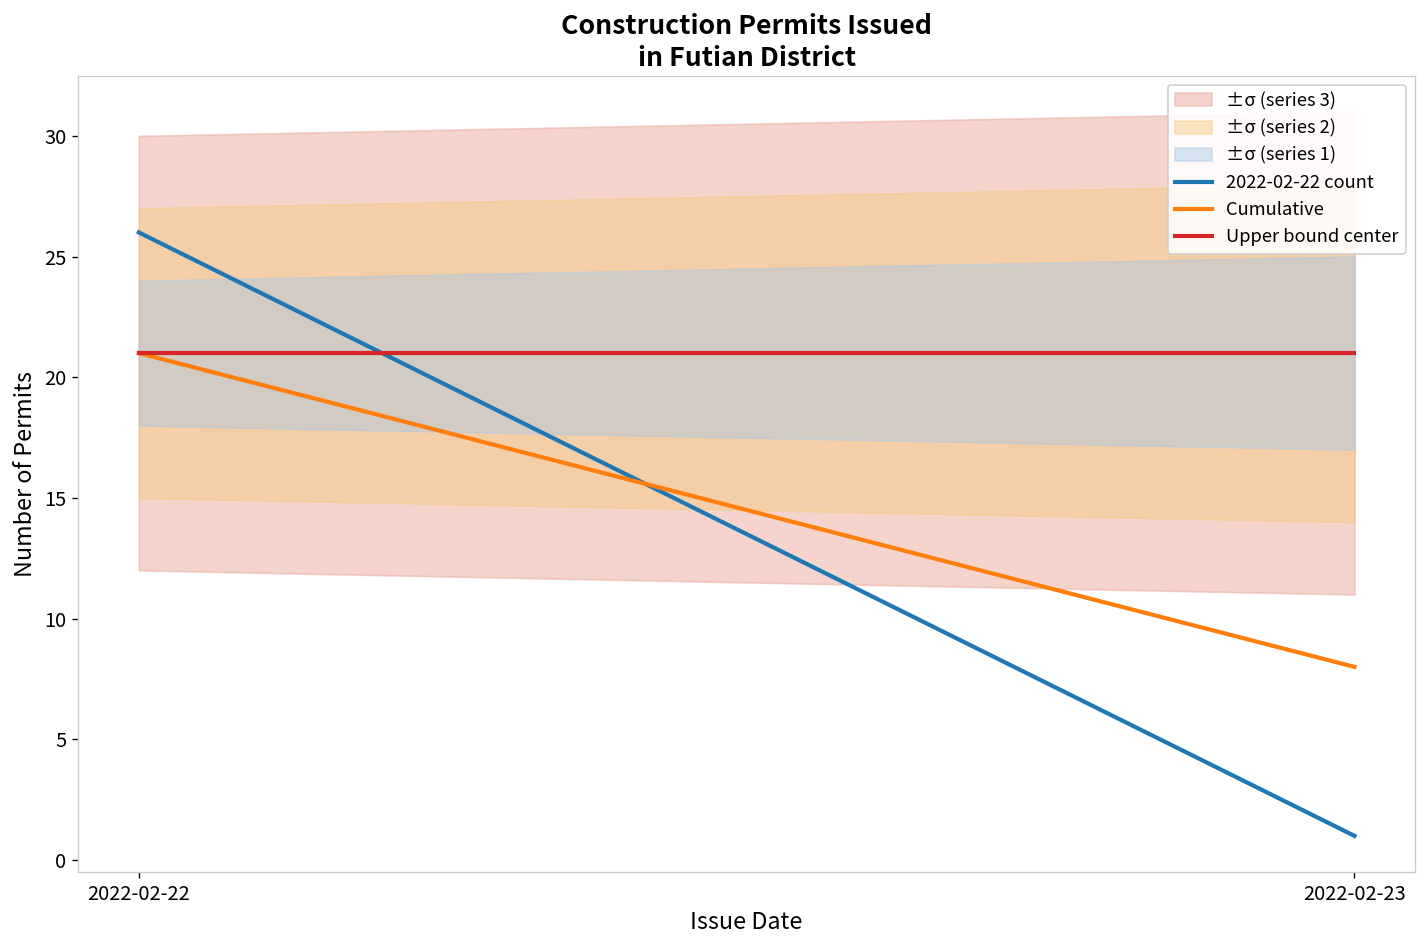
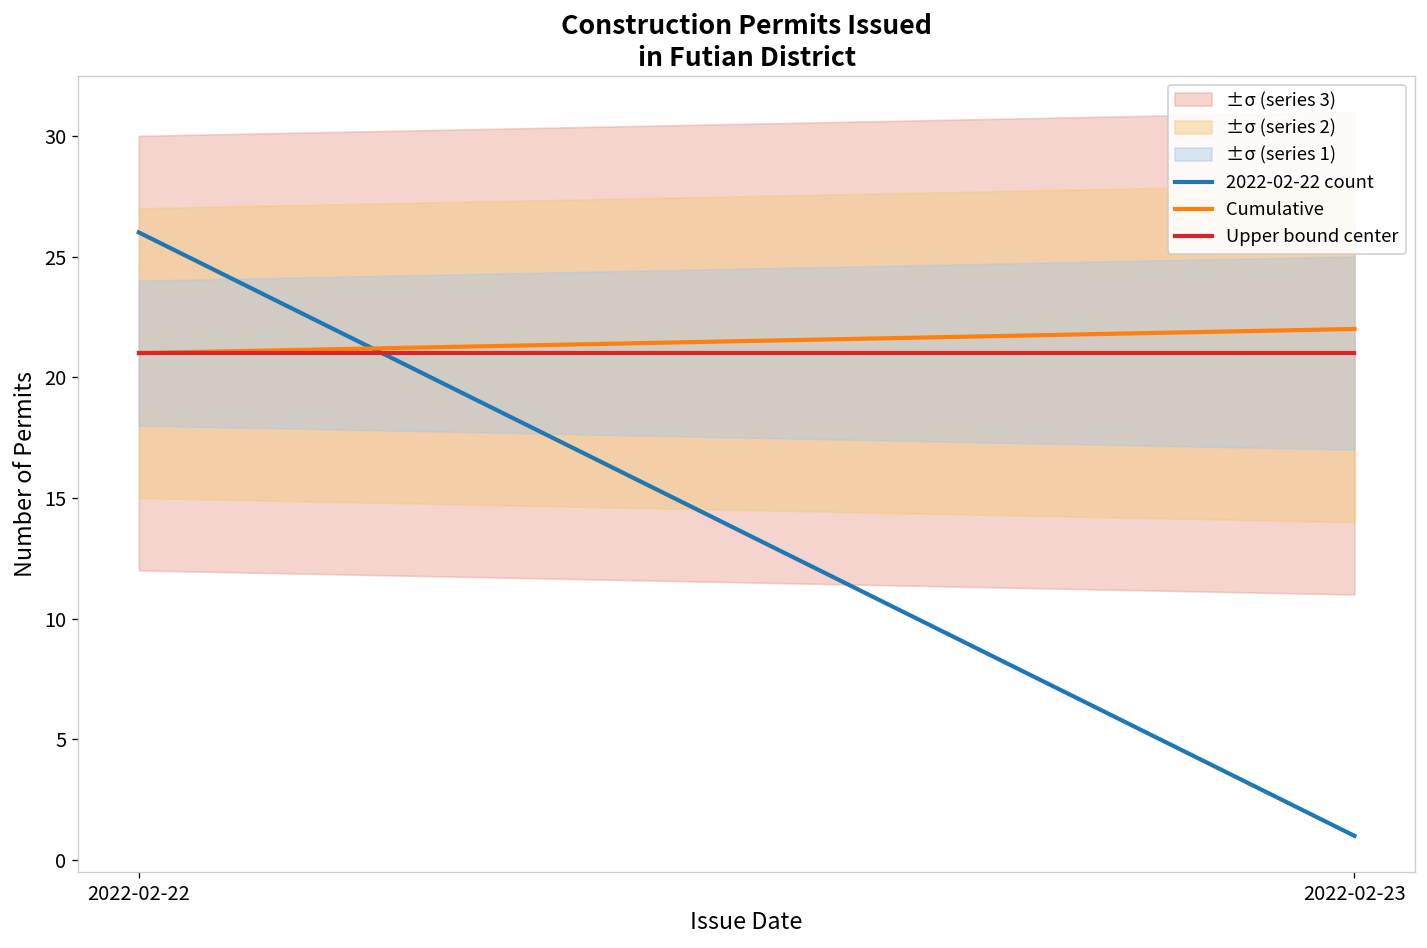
Cumulative, 2022-02-23: 8 -> 22
